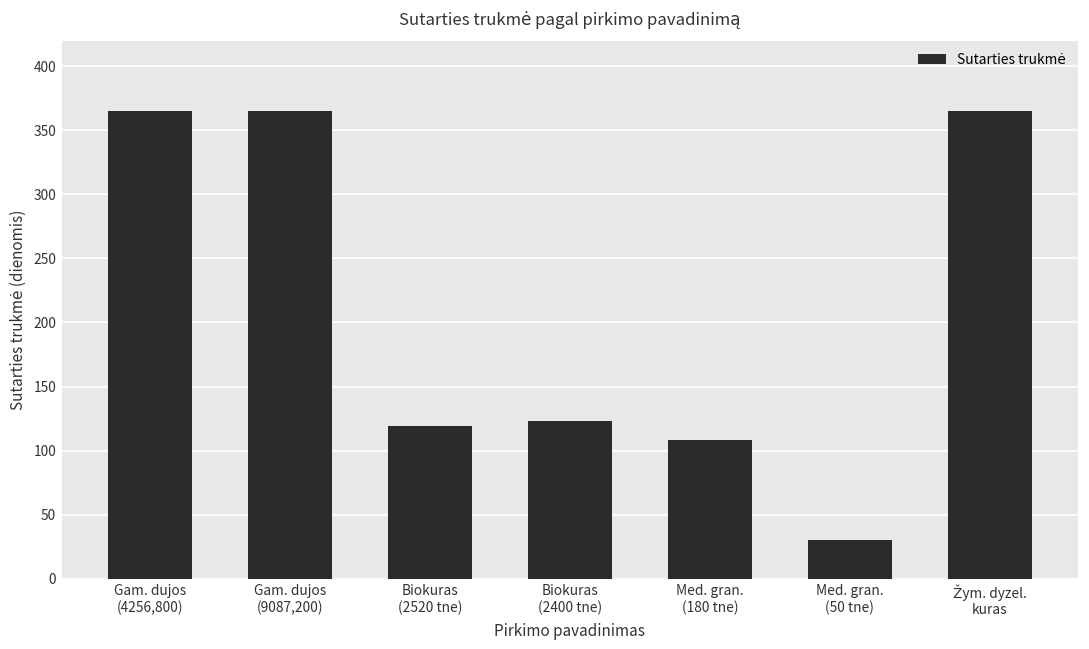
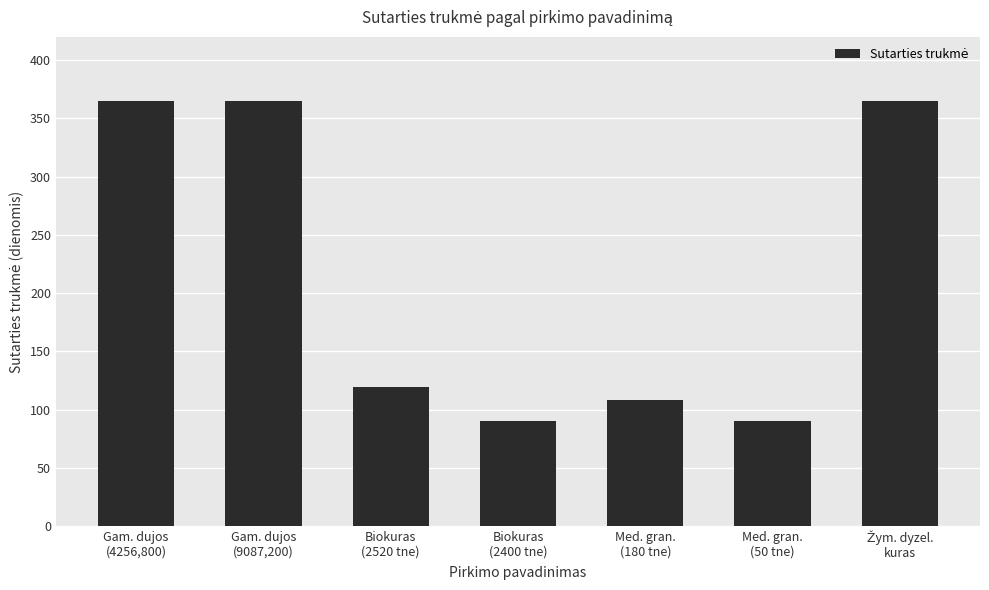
Biokuras (2400 tne): 123 -> 90
Med. gran. (50 tne): 30 -> 90
